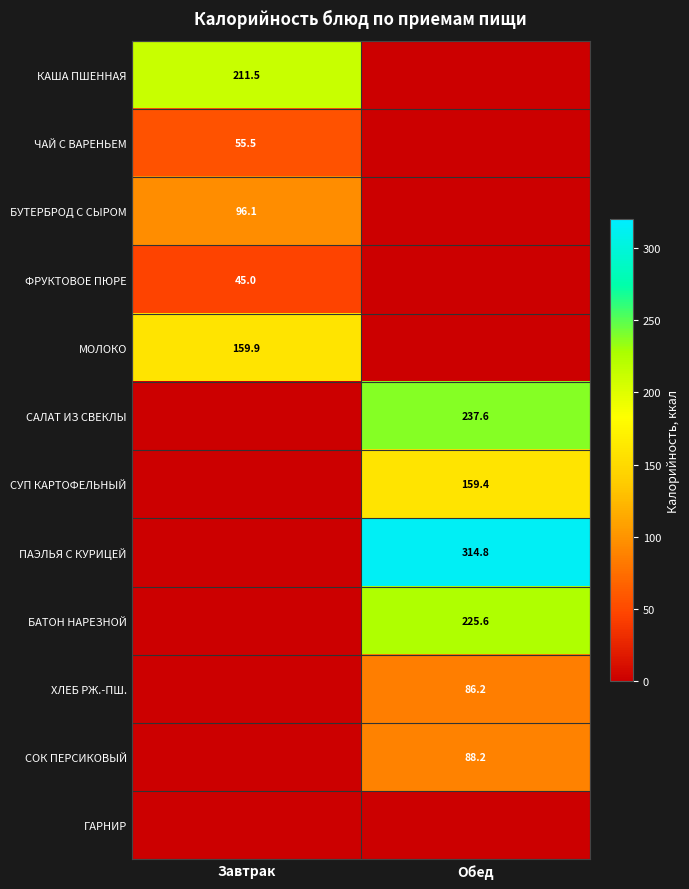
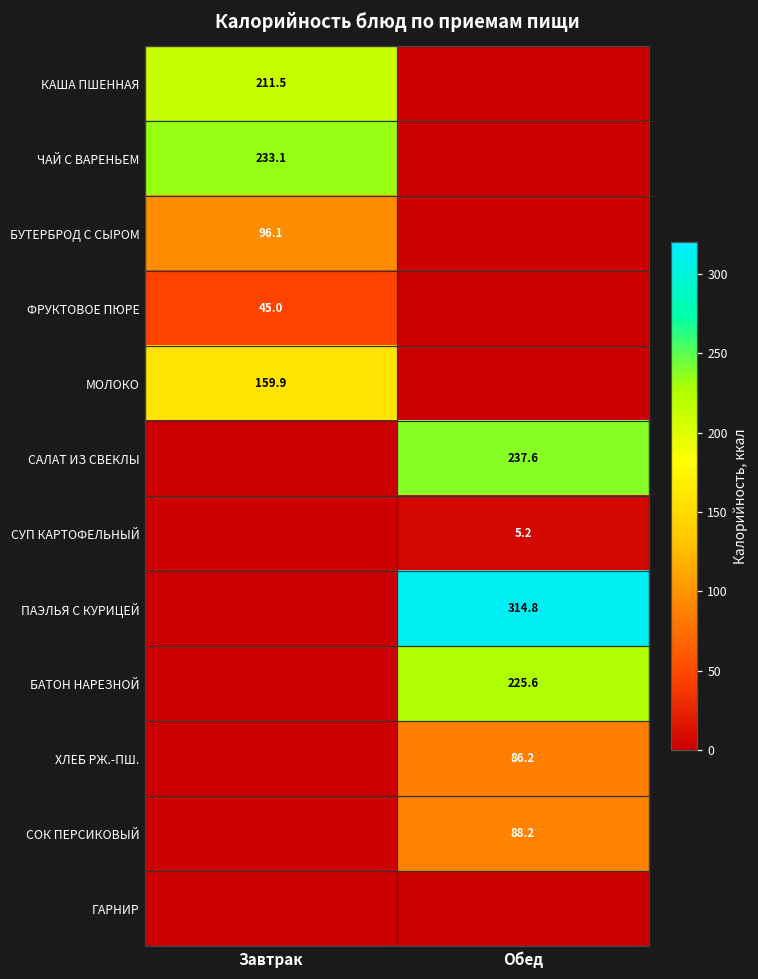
ЧАЙ С ВАРЕНЬЕМ, Завтрак: 55.5 -> 233.1
СУП КАРТОФЕЛЬНЫЙ, Обед: 159.4 -> 5.2
